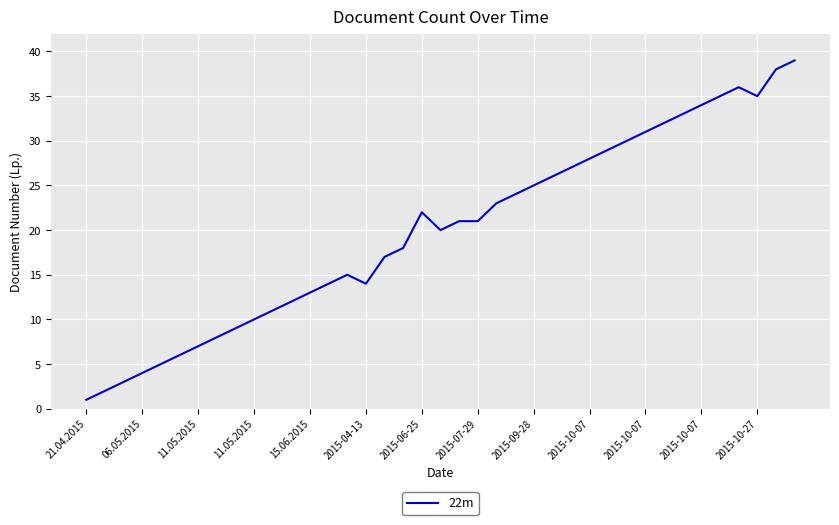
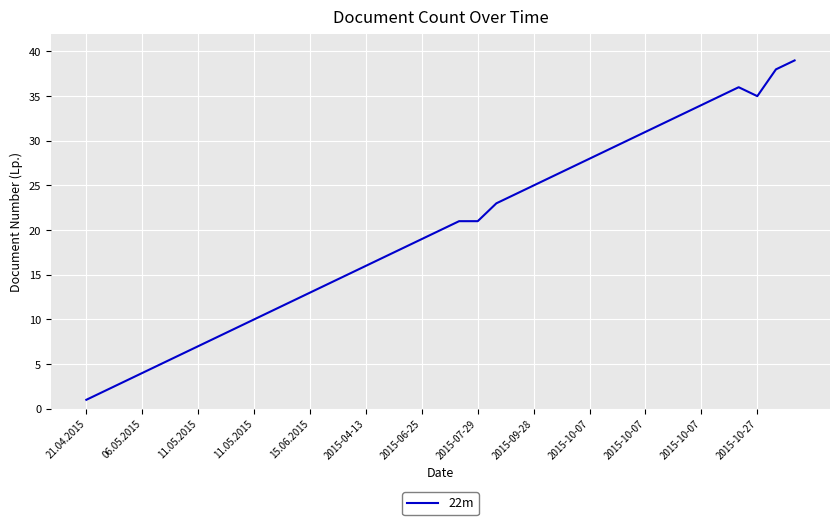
2015-04-13: 14 -> 16
2015-06-25: 22 -> 19
